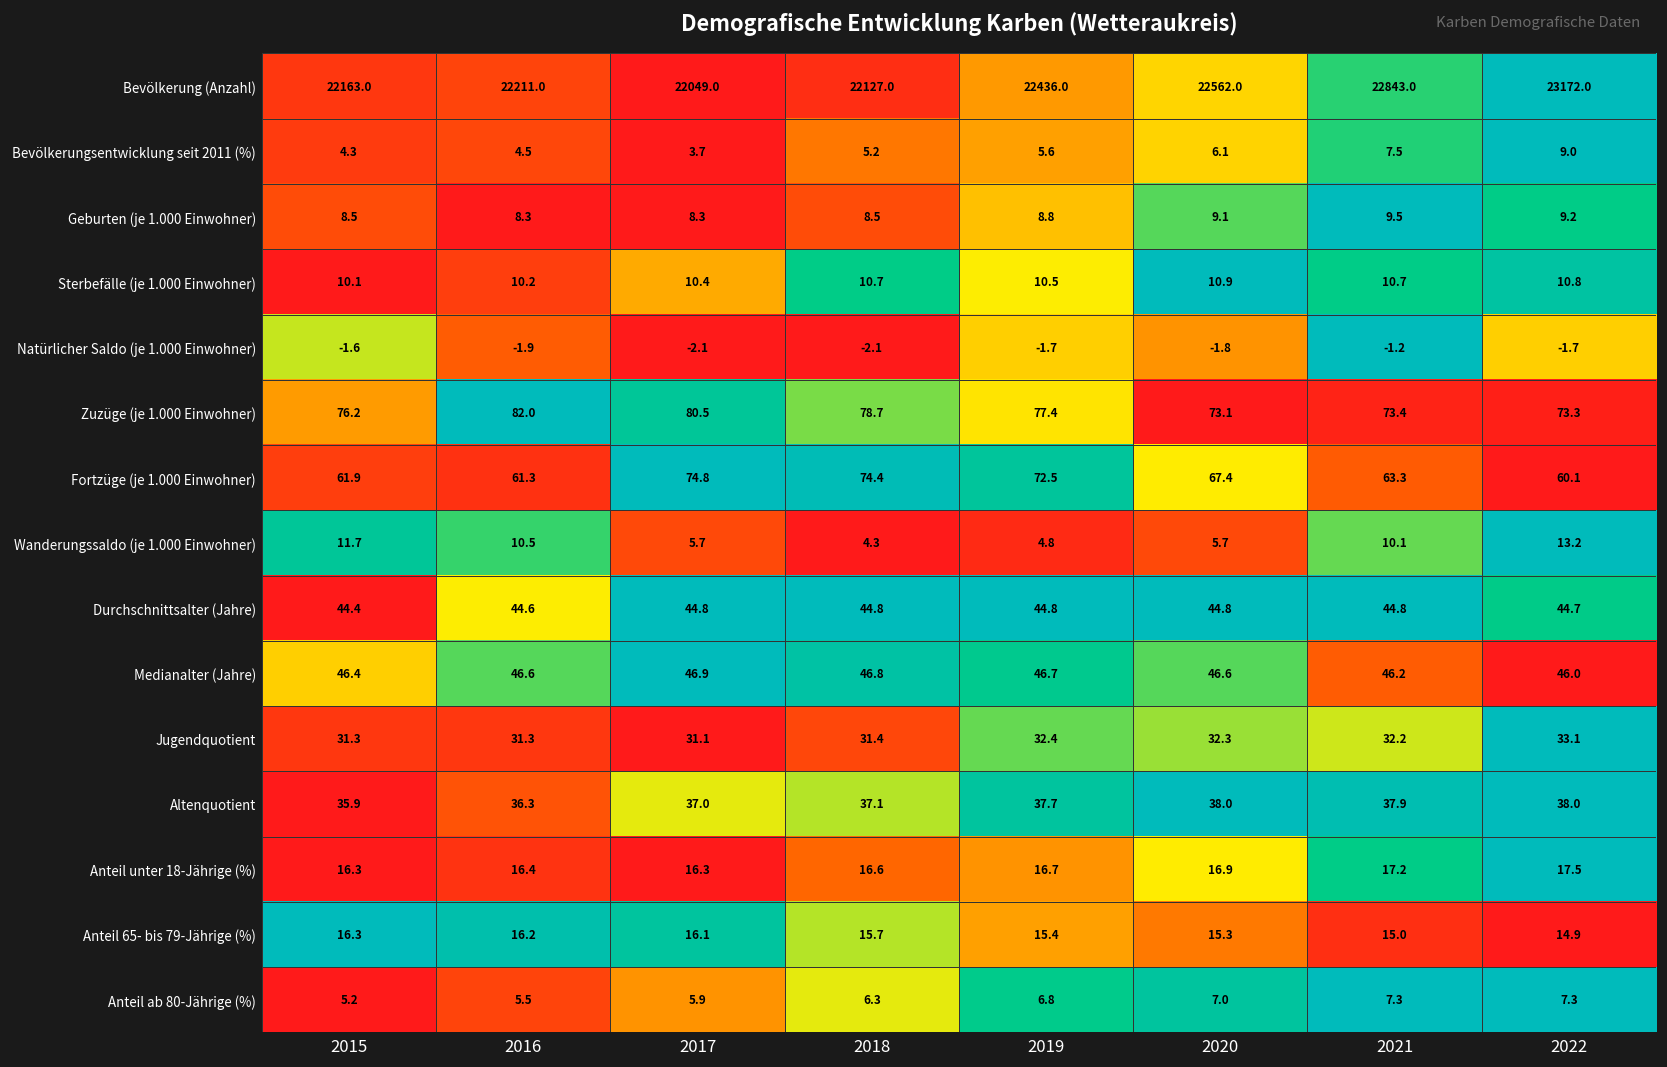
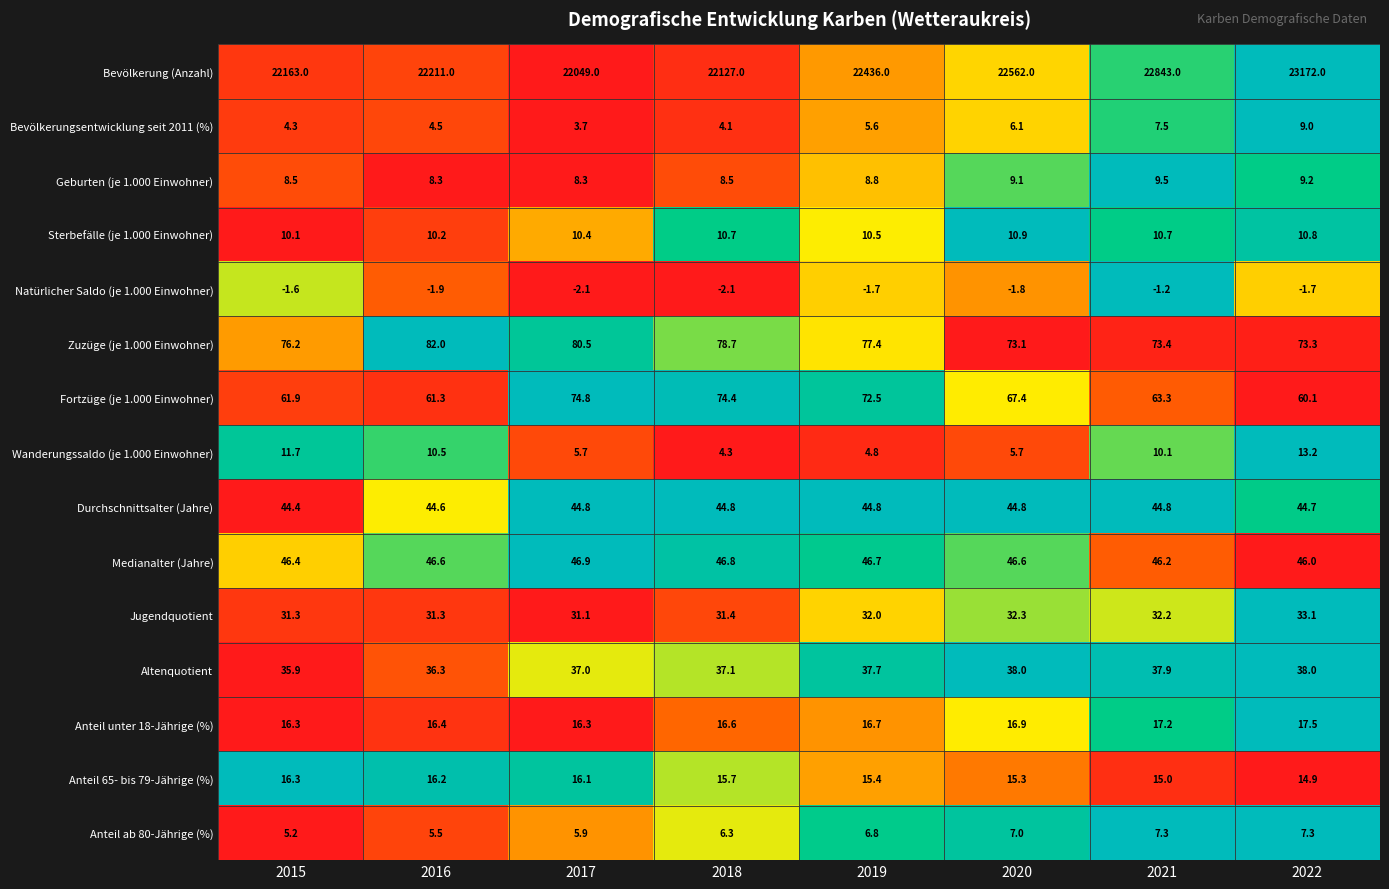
Bevölkerungsentwicklung seit 2011 (%), 2018: 5.2 -> 4.1
Jugendquotient, 2019: 32.4 -> 32.0
